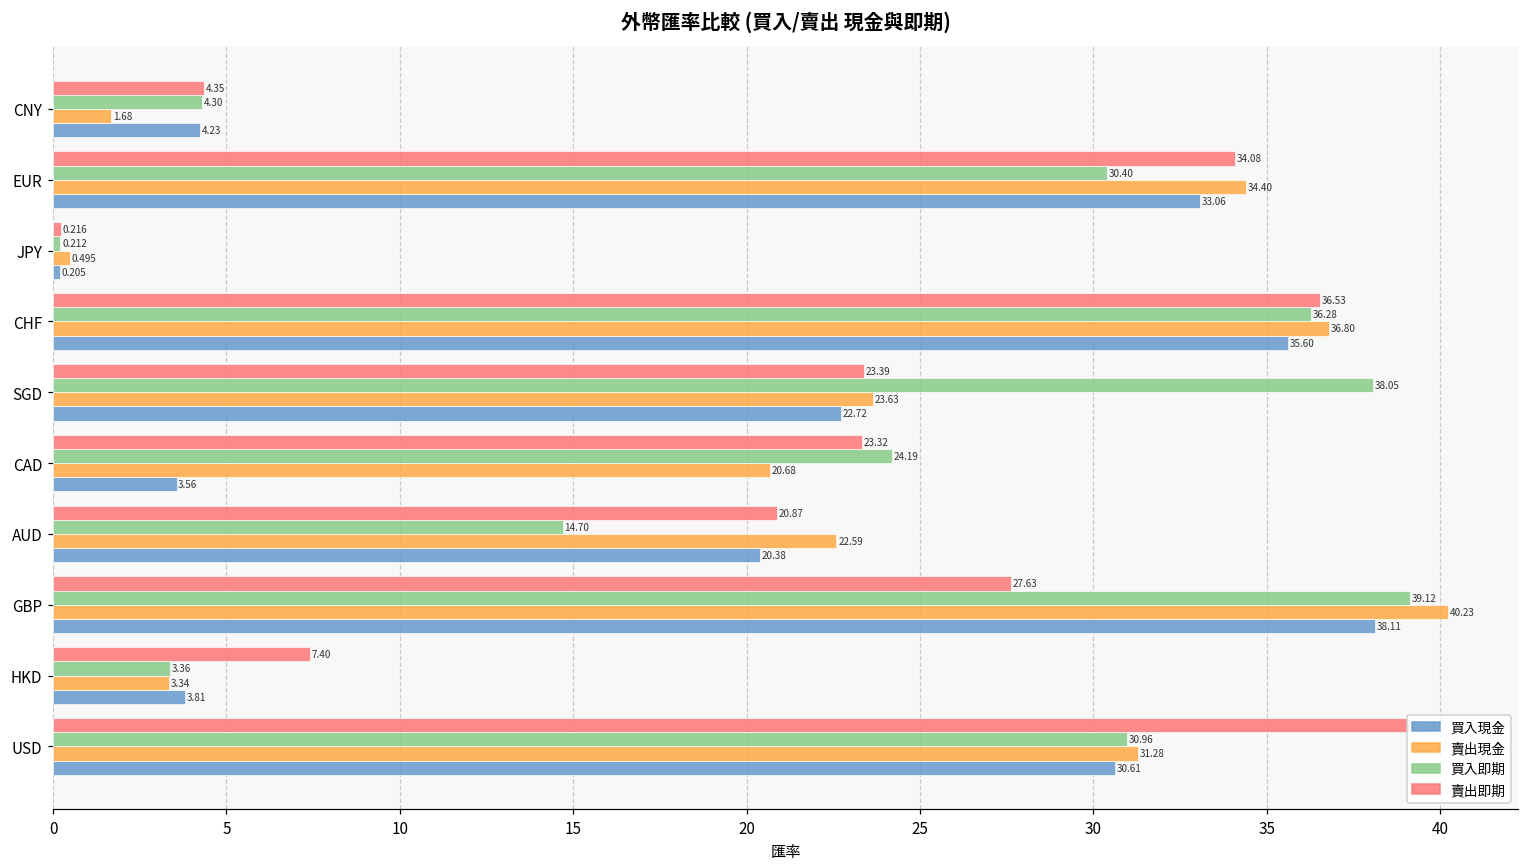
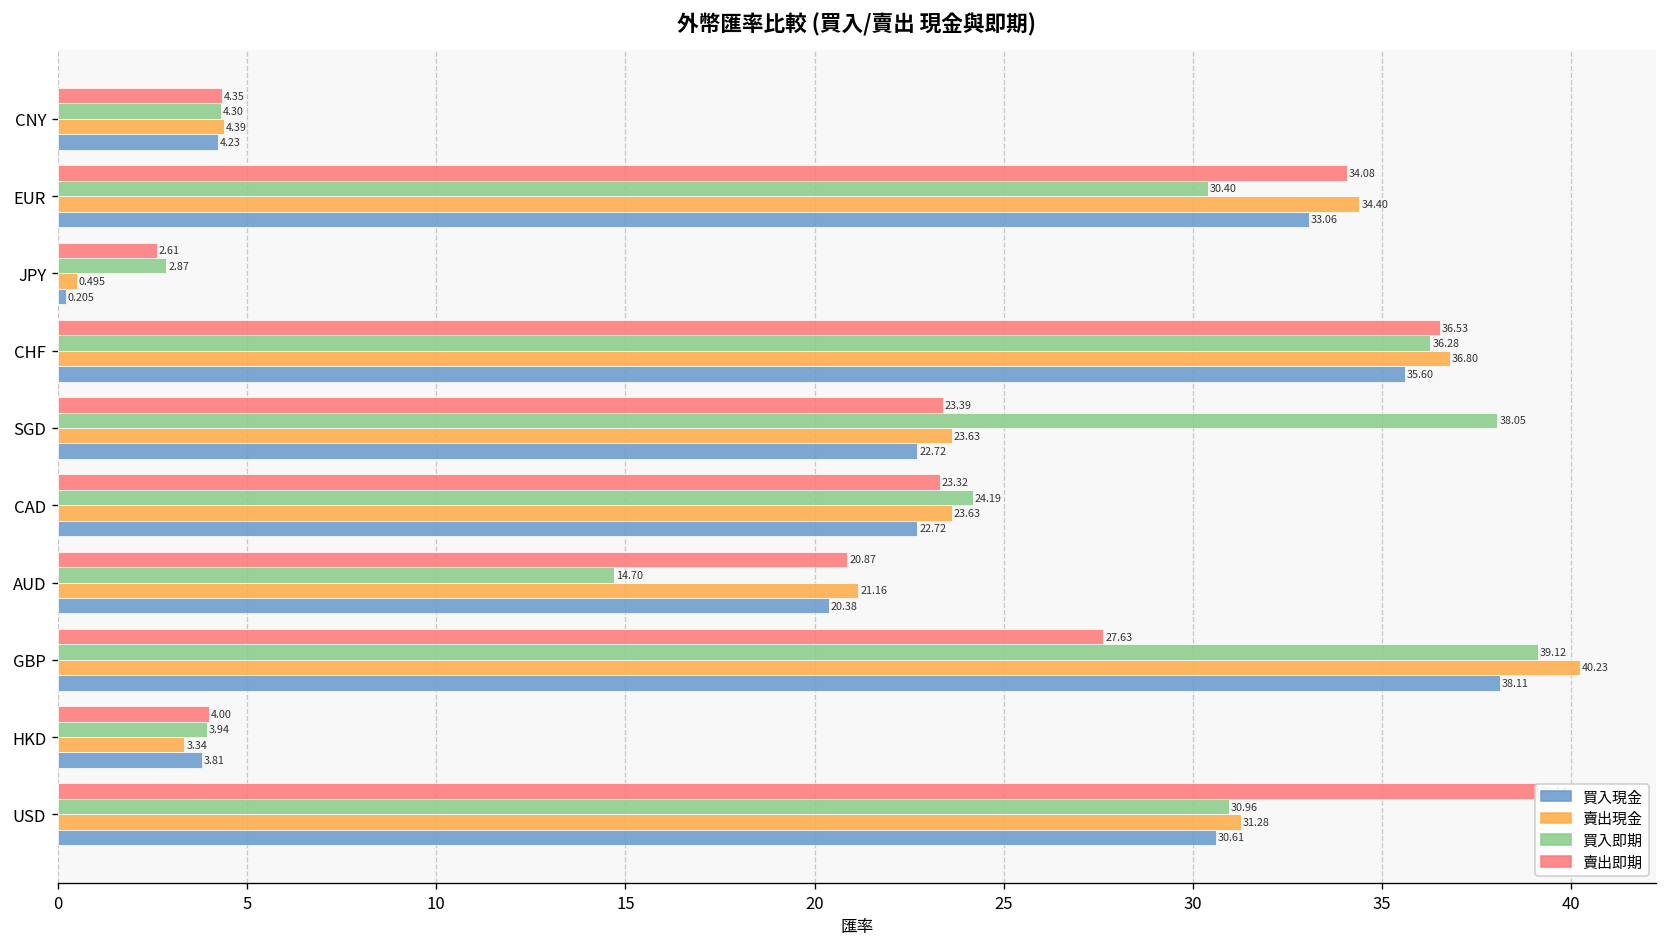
賣出現金, CNY: 1.68 -> 4.39
賣出即期, JPY: 0.216 -> 2.61
買入即期, JPY: 0.212 -> 2.87
賣出現金, CAD: 20.68 -> 23.63
買入現金, CAD: 3.56 -> 22.72
賣出現金, AUD: 22.59 -> 21.16
賣出即期, HKD: 7.40 -> 4.00
買入即期, HKD: 3.36 -> 3.94
